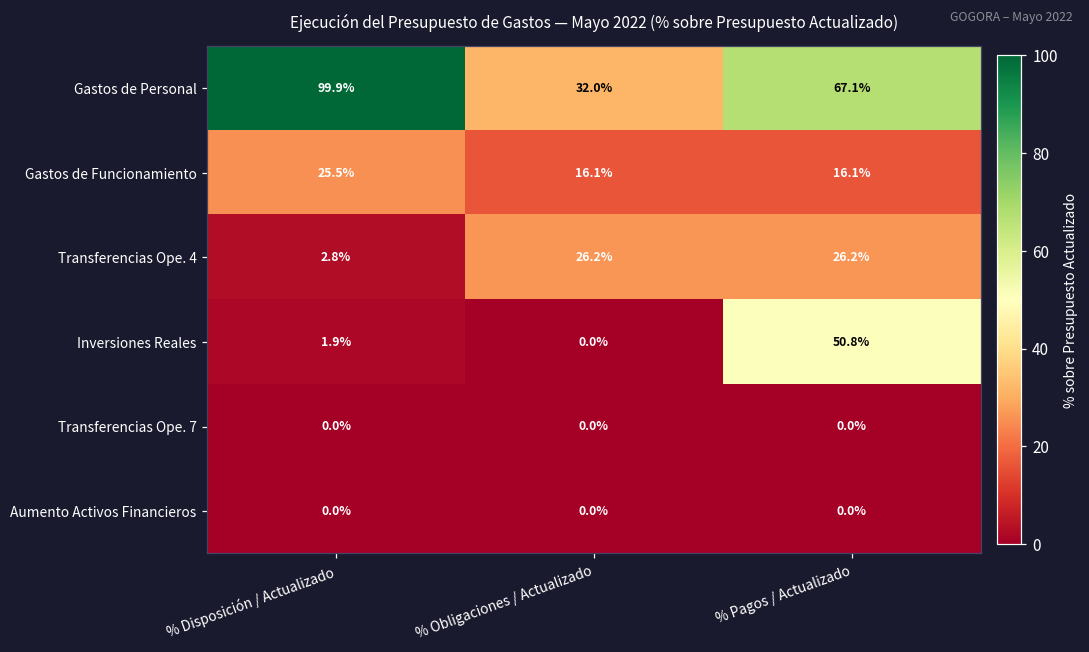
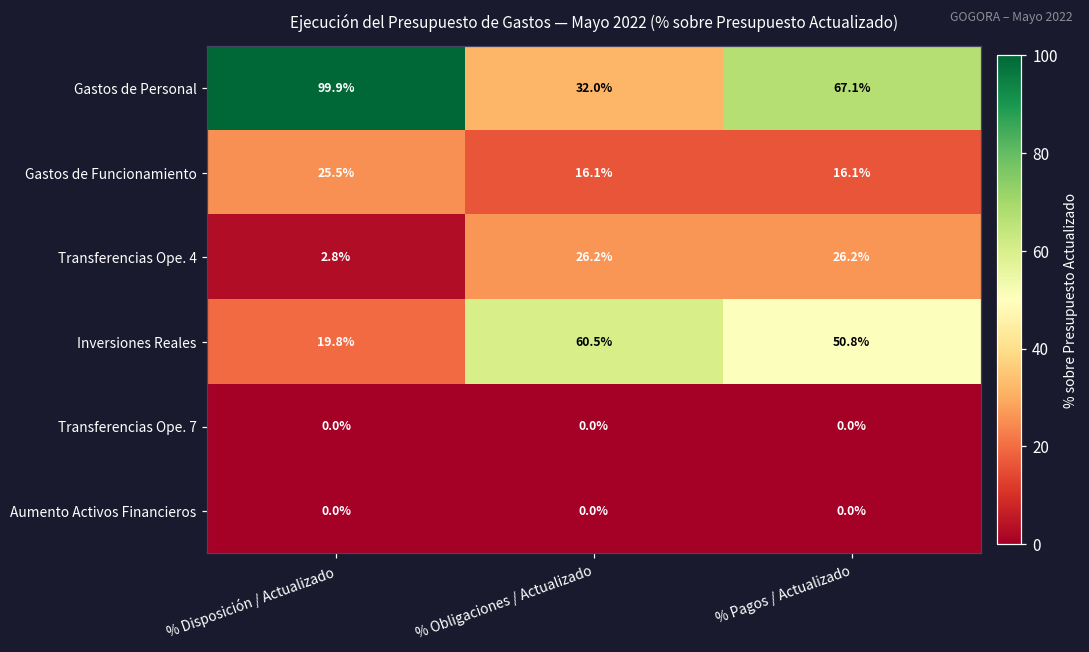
Inversiones Reales, % Disposición / Actualizado: 1.9% -> 19.8%
Inversiones Reales, % Obligaciones / Actualizado: 0.0% -> 60.5%
